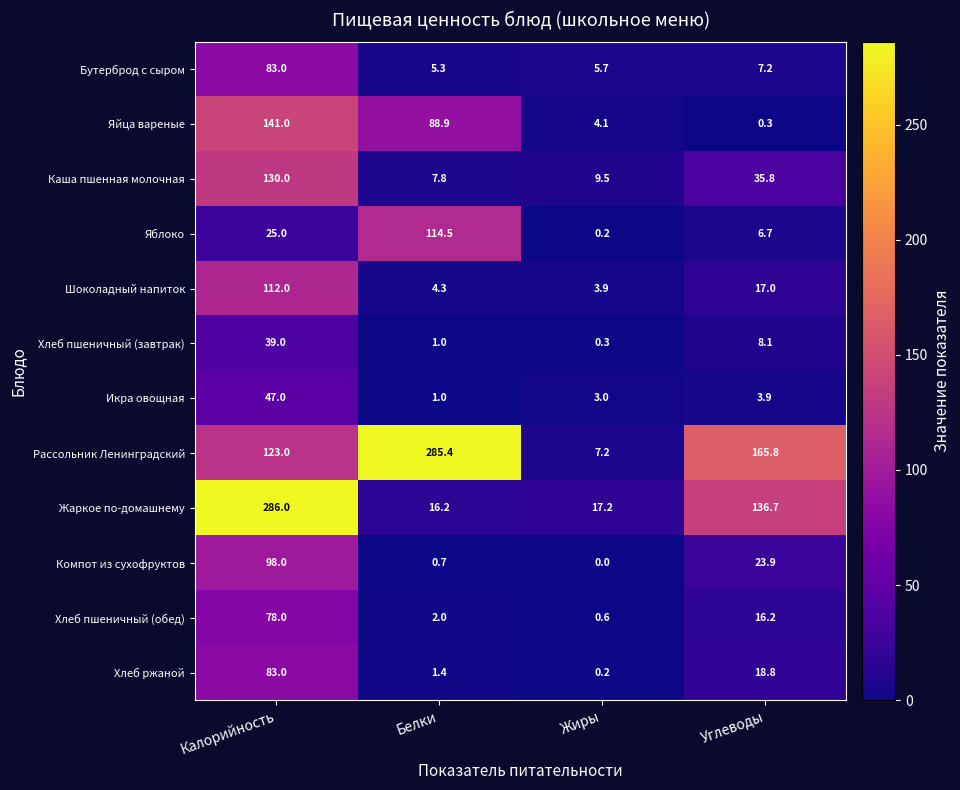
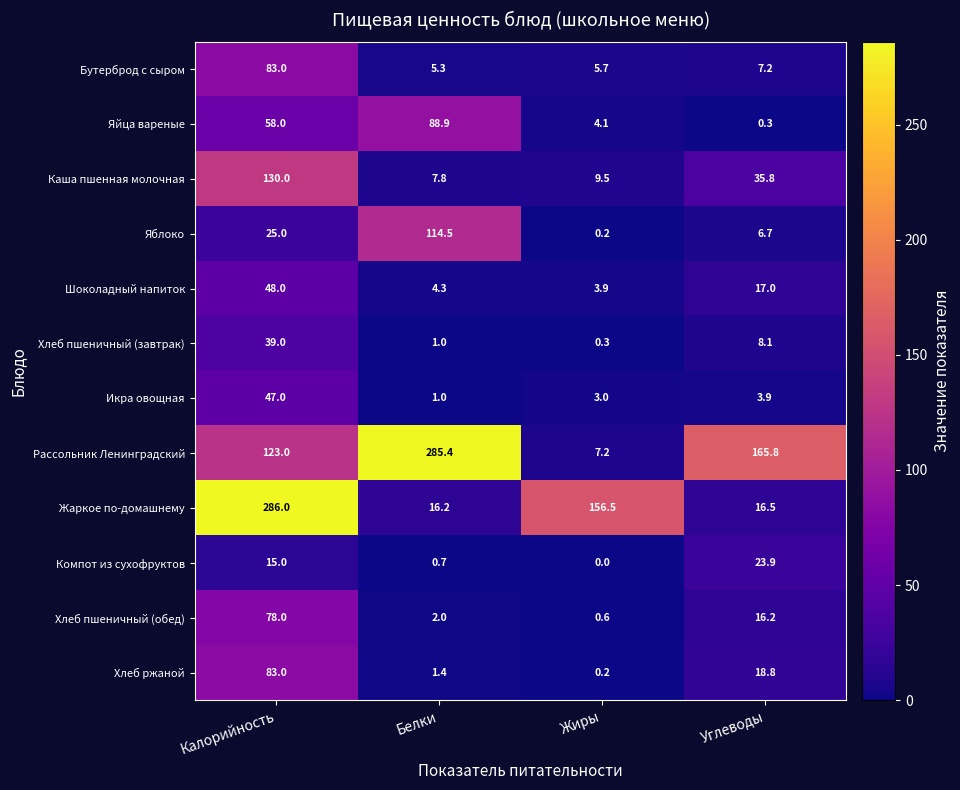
Яйца вареные, Калорийность: 141.0 -> 58.0
Шоколадный напиток, Калорийность: 112.0 -> 48.0
Жаркое по-домашнему, Жиры: 17.2 -> 156.5
Жаркое по-домашнему, Углеводы: 136.7 -> 16.5
Компот из сухофруктов, Калорийность: 98.0 -> 15.0
